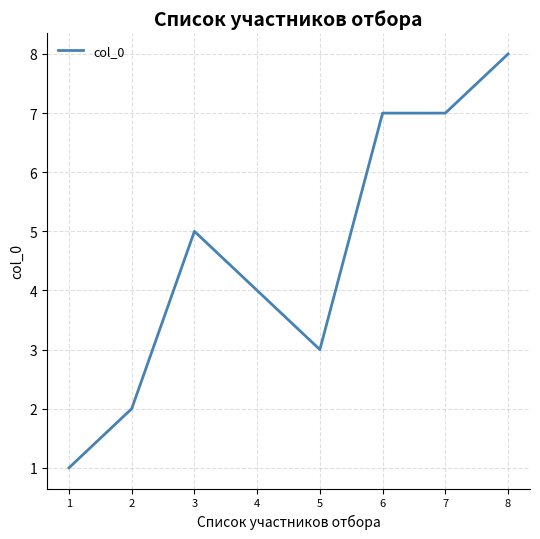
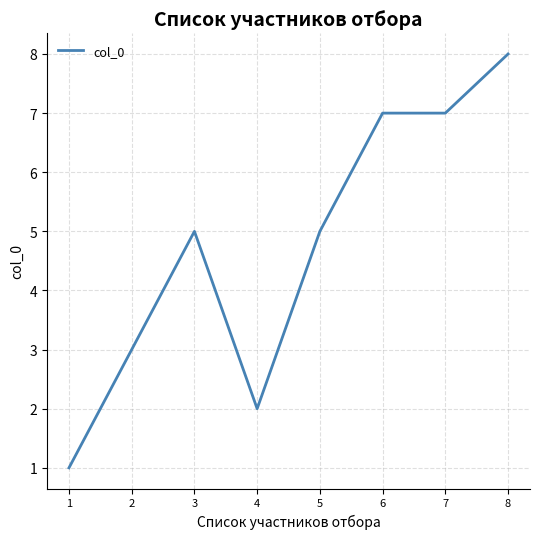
2: 2 -> 3
4: 4 -> 2
5: 3 -> 5
